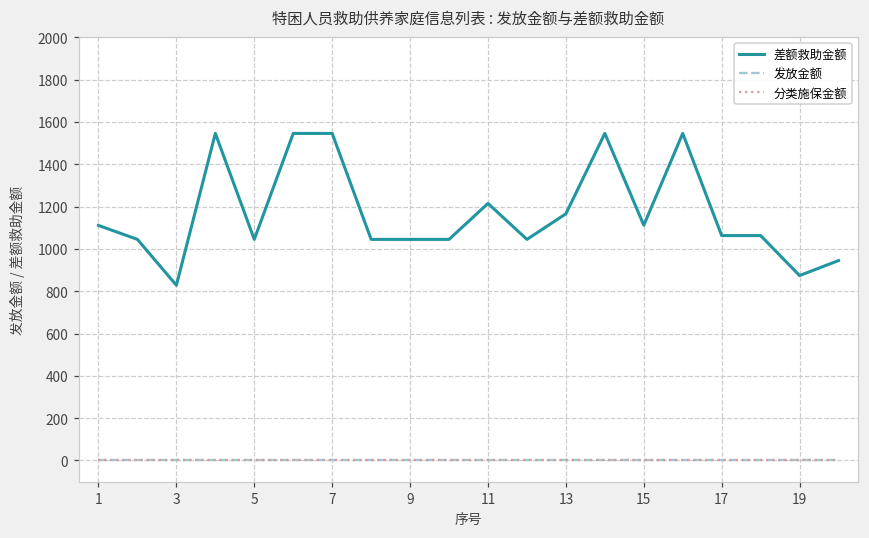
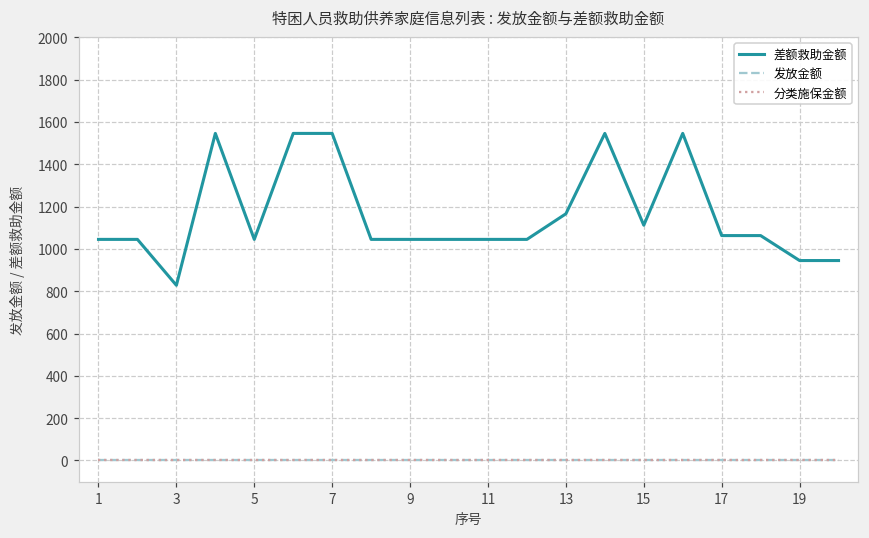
差额救助金额, 1: 1110 -> 1050
差额救助金额, 11: 1220 -> 1050
差额救助金额, 19: 870 -> 950
